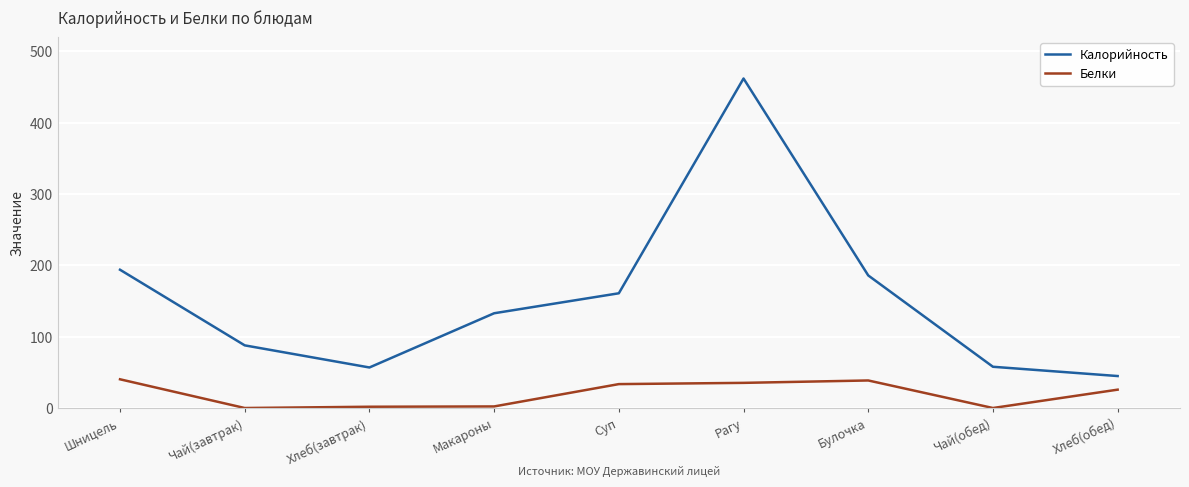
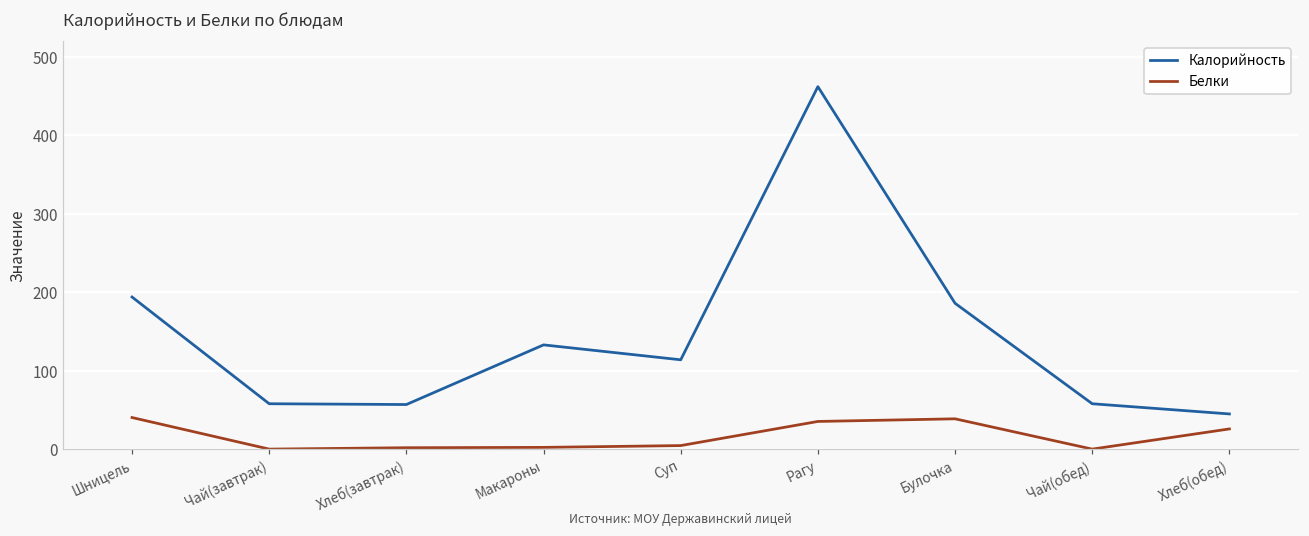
Калорийность, Чай(завтрак): 90 -> 60
Калорийность, Суп: 160 -> 110
Белки, Суп: 30 -> 0
